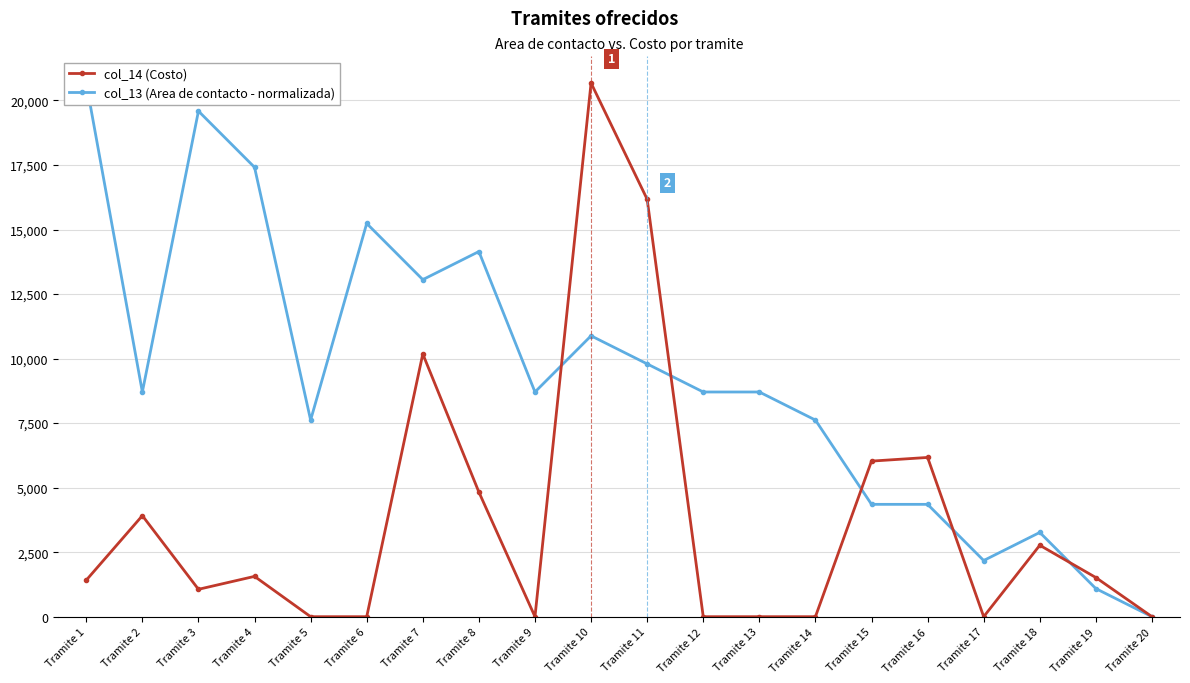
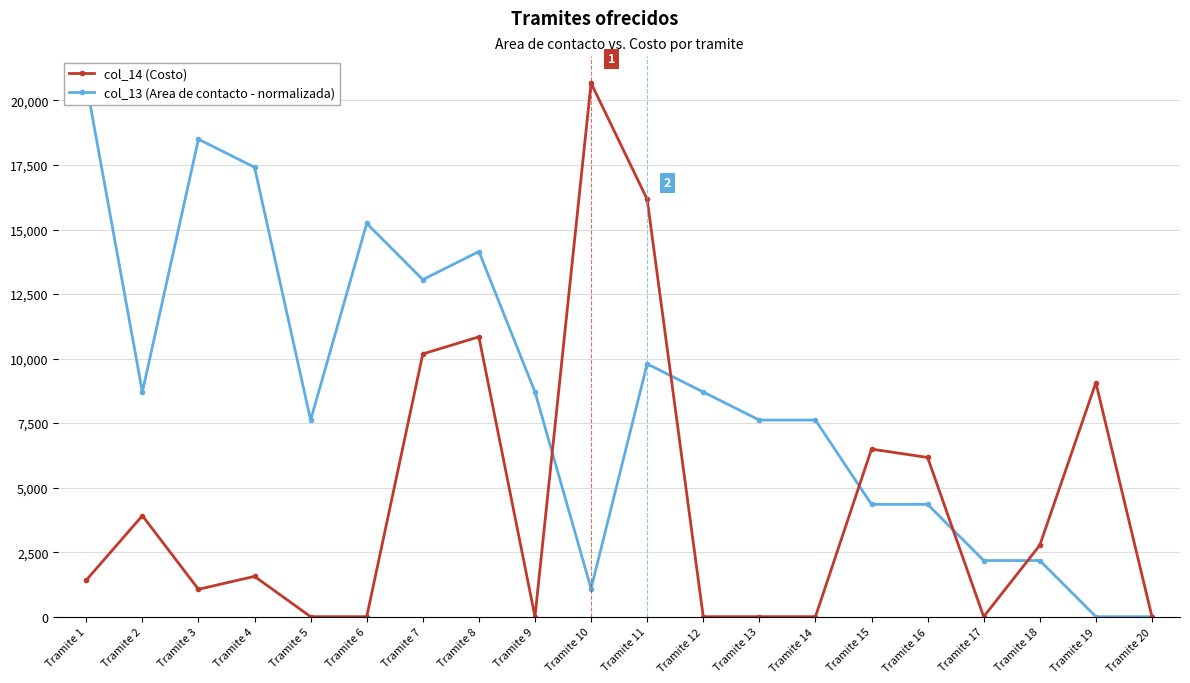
col_13 (Area de contacto - normalizada), Tramite 3: 19,600 -> 18,500
col_14 (Costo), Tramite 8: 4,800 -> 10,800
col_13 (Area de contacto - normalizada), Tramite 10: 10,900 -> 1,100
col_13 (Area de contacto - normalizada), Tramite 13: 8,700 -> 7,600
col_14 (Costo), Tramite 15: 6,000 -> 6,500
col_13 (Area de contacto - normalizada), Tramite 18: 3,300 -> 2,200
col_13 (Area de contacto - normalizada), Tramite 19: 1,100 -> 0
col_14 (Costo), Tramite 19: 1,500 -> 9,100
